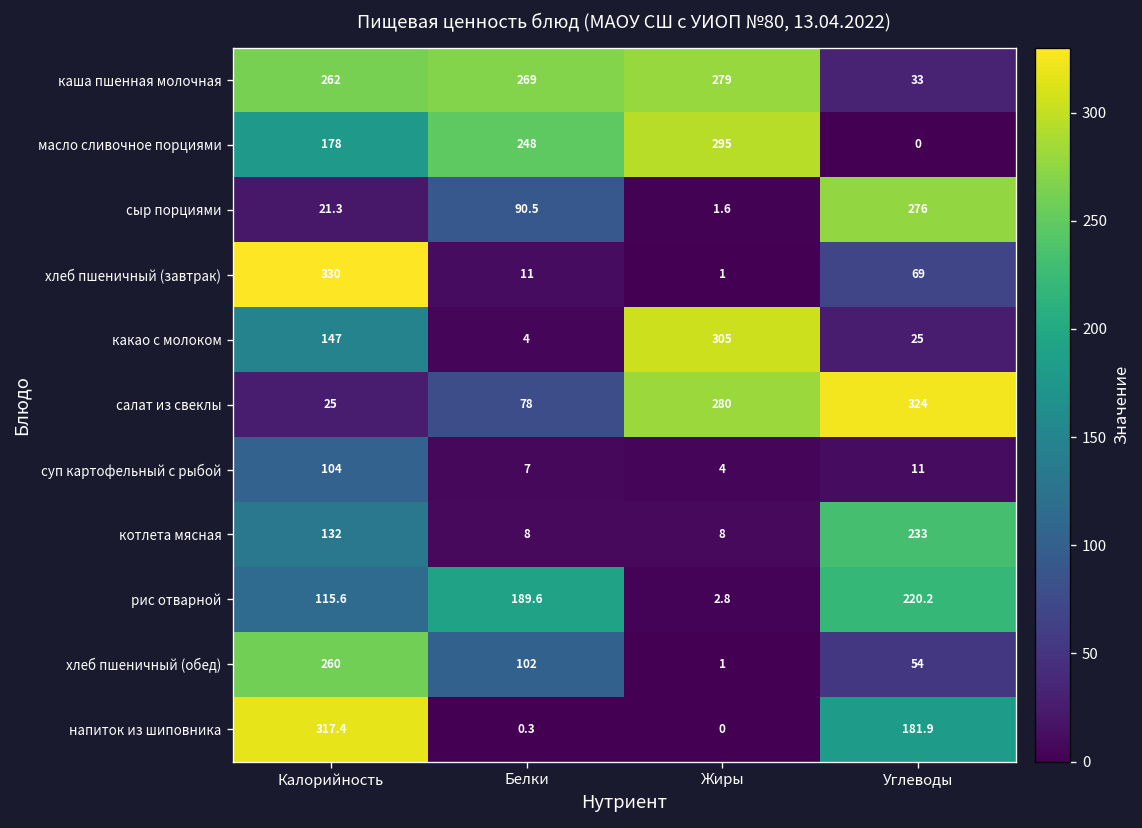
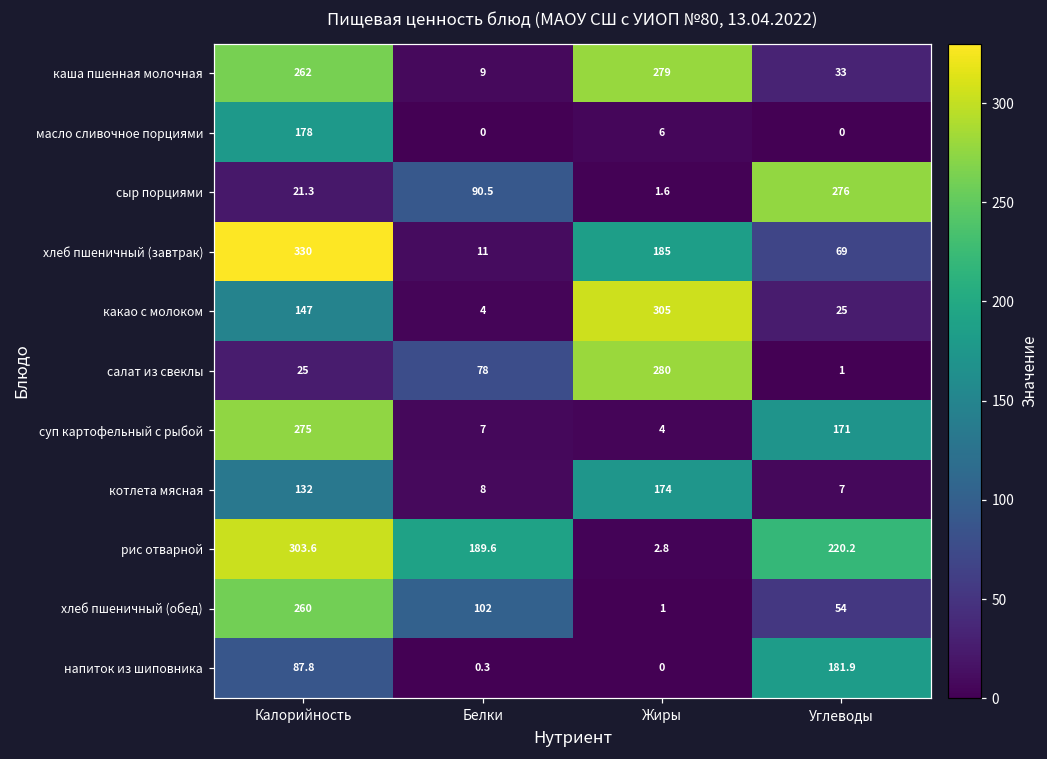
каша пшенная молочная, Белки: 269 -> 9
масло сливочное порциями, Белки: 248 -> 0
масло сливочное порциями, Жиры: 295 -> 6
хлеб пшеничный (завтрак), Жиры: 1 -> 185
салат из свеклы, Углеводы: 324 -> 1
суп картофельный с рыбой, Калорийность: 104 -> 275
суп картофельный с рыбой, Углеводы: 11 -> 171
котлета мясная, Жиры: 8 -> 174
котлета мясная, Углеводы: 233 -> 7
рис отварной, Калорийность: 115.6 -> 303.6
напиток из шиповника, Калорийность: 317.4 -> 87.8
